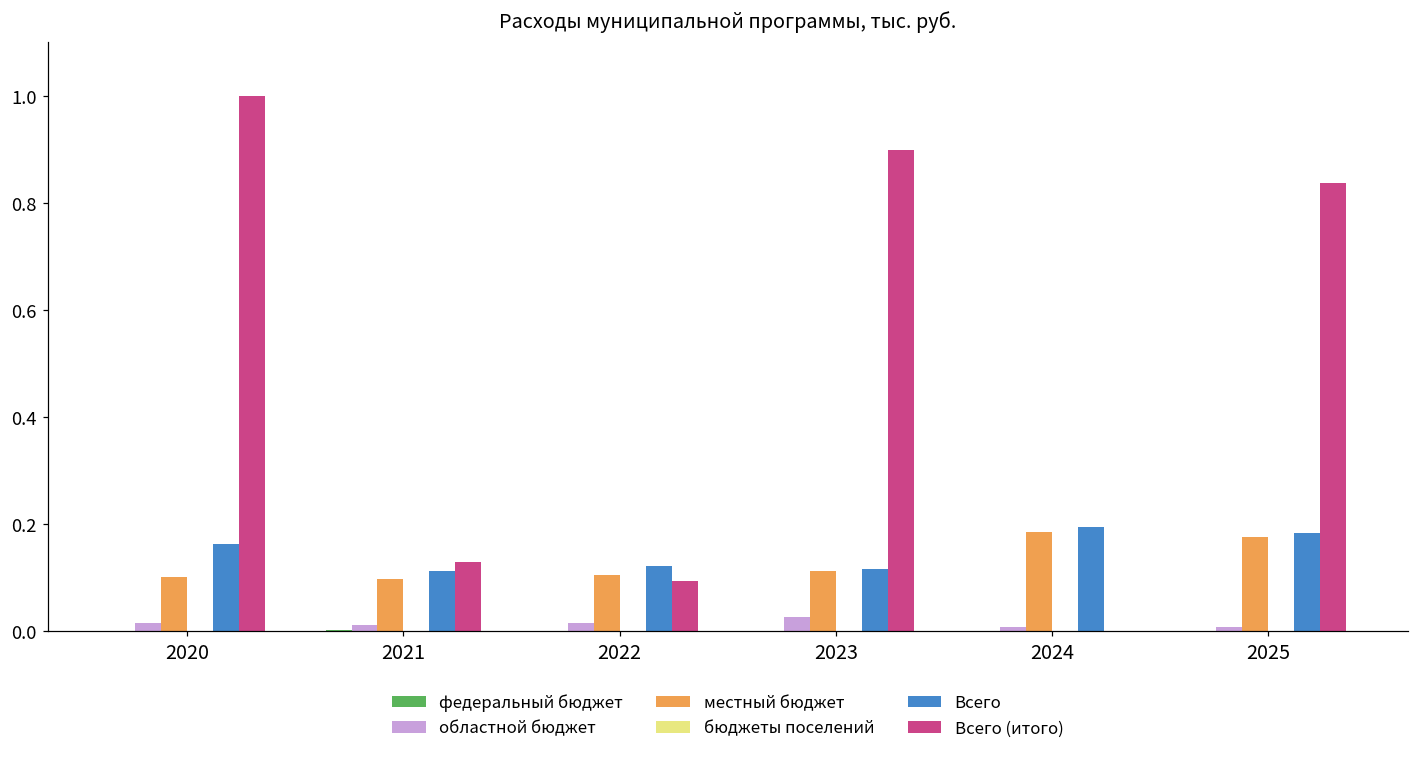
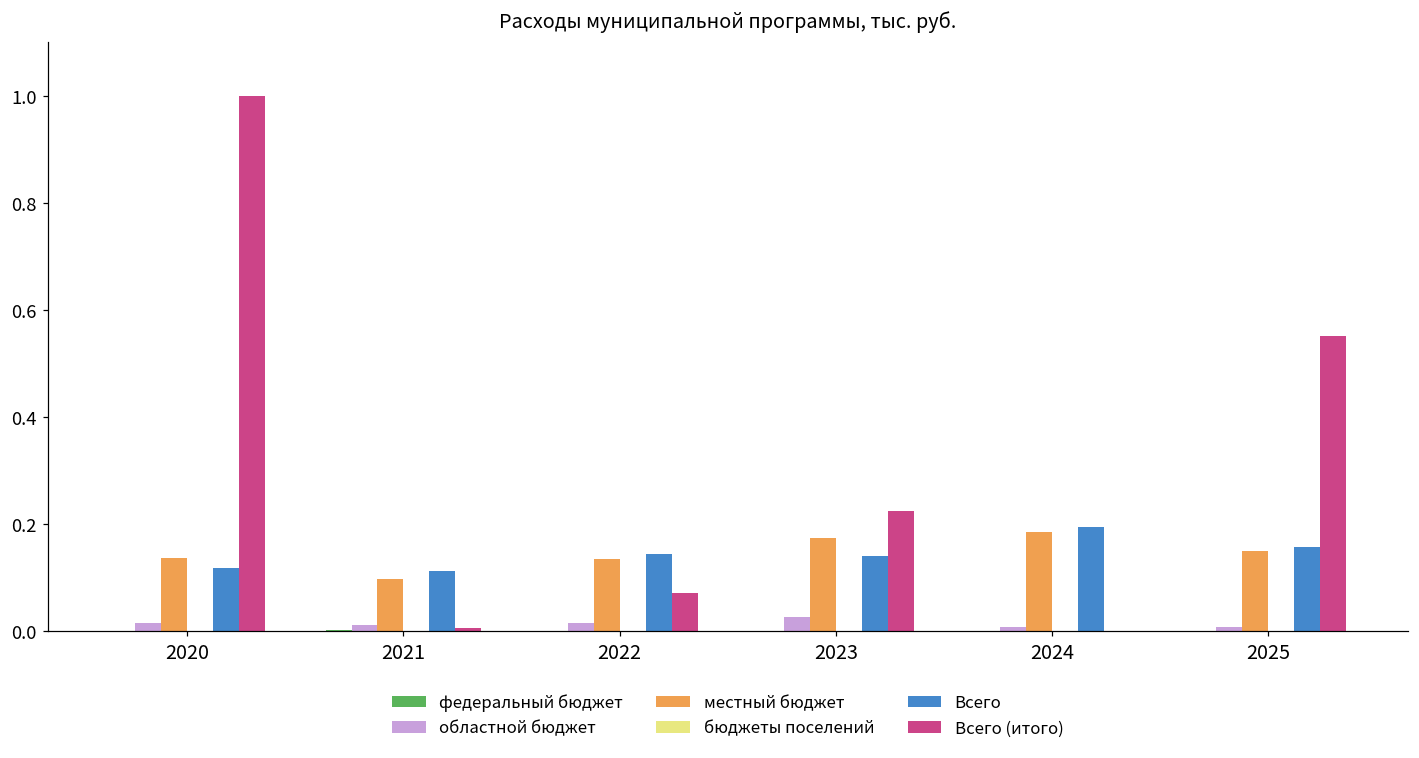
местный бюджет, 2020: 0.10 -> 0.14
Всего, 2020: 0.16 -> 0.12
Всего (итого), 2021: 0.13 -> 0.01
местный бюджет, 2022: 0.11 -> 0.14
Всего, 2022: 0.12 -> 0.14
Всего (итого), 2022: 0.09 -> 0.07
местный бюджет, 2023: 0.11 -> 0.18
Всего, 2023: 0.12 -> 0.14
Всего (итого), 2023: 0.90 -> 0.22
местный бюджет, 2025: 0.18 -> 0.15
Всего, 2025: 0.18 -> 0.16
Всего (итого), 2025: 0.84 -> 0.55
